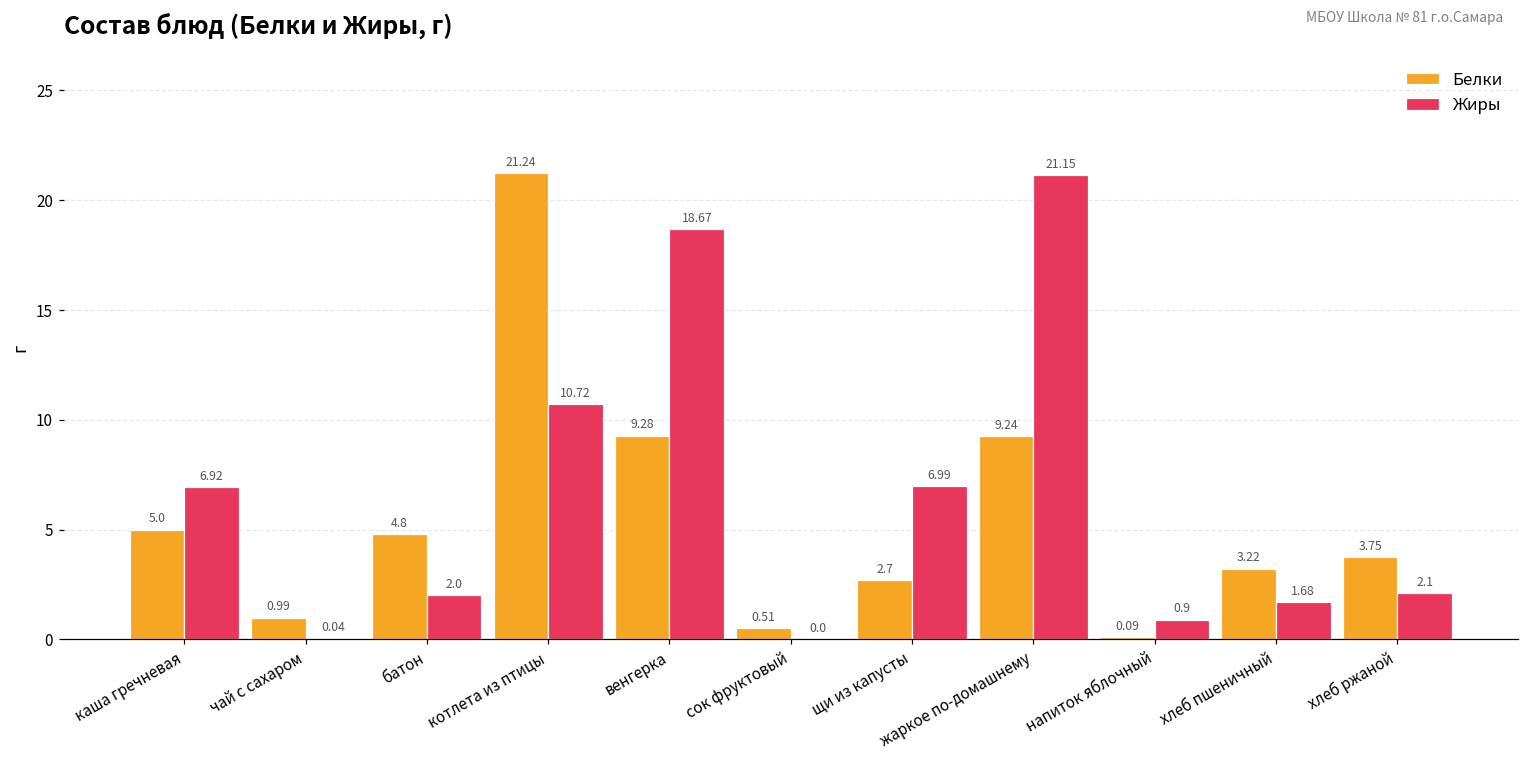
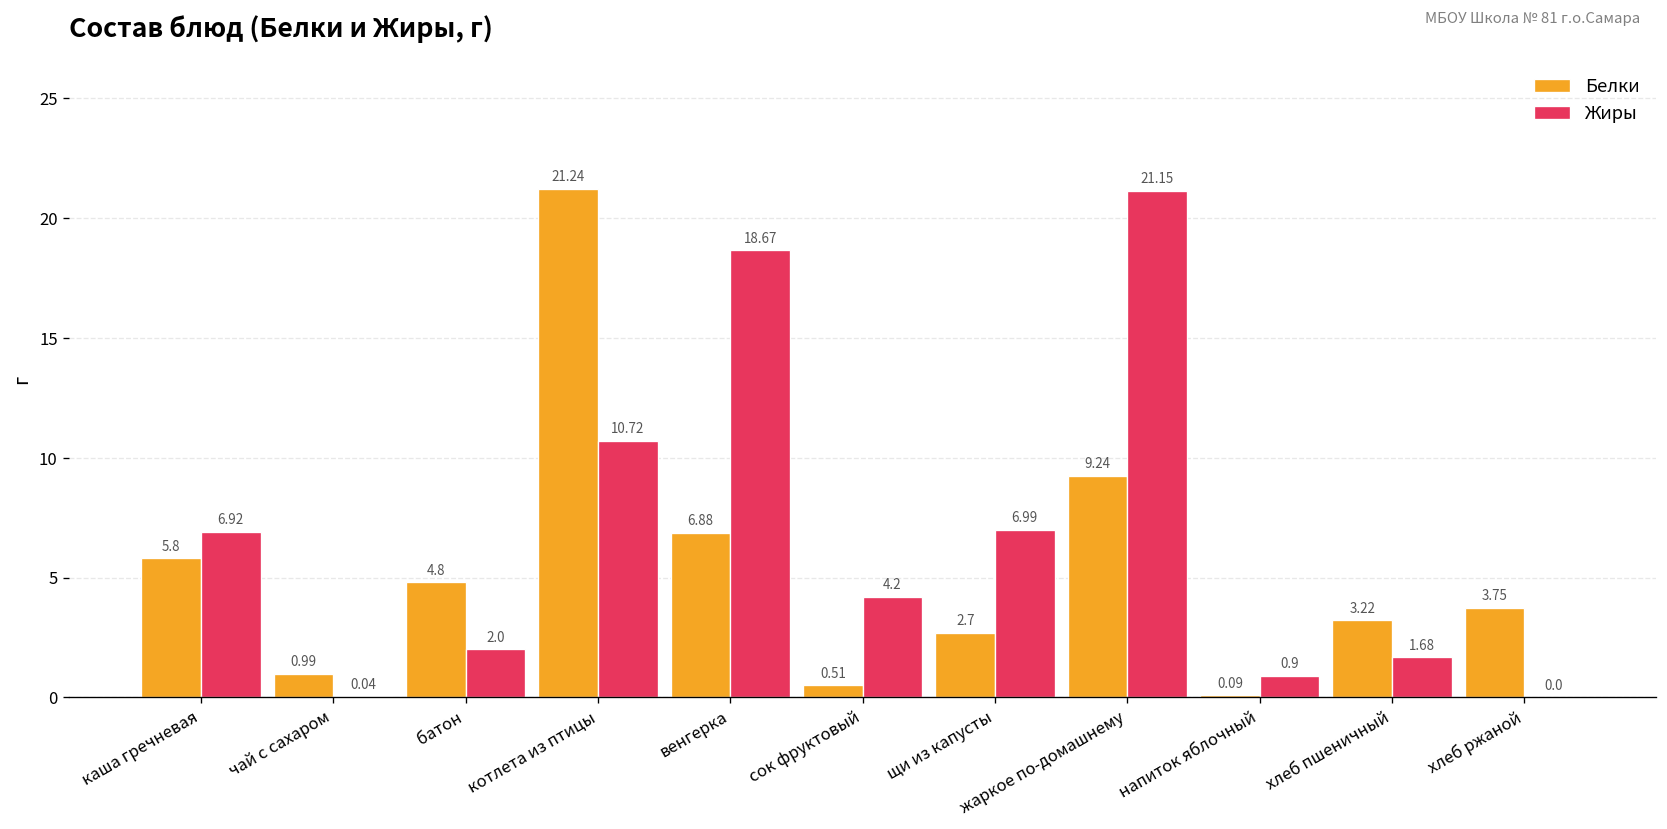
Белки, каша гречневая: 5.0 -> 5.8
Белки, венгерка: 9.28 -> 6.88
Жиры, сок фруктовый: 0.0 -> 4.2
Жиры, хлеб ржаной: 2.1 -> 0.0
